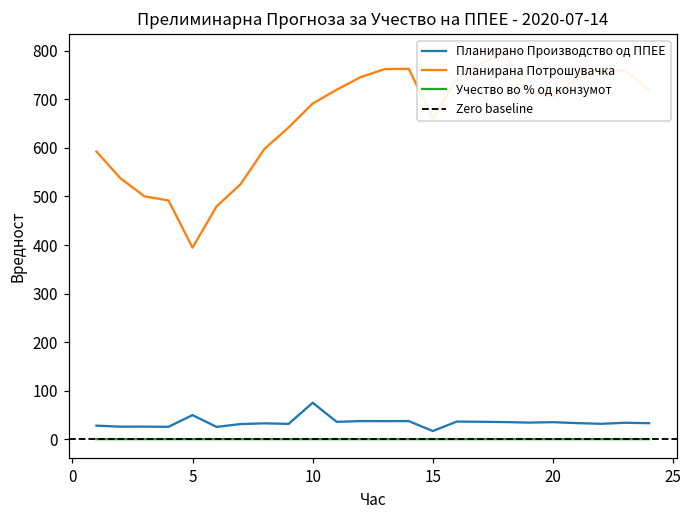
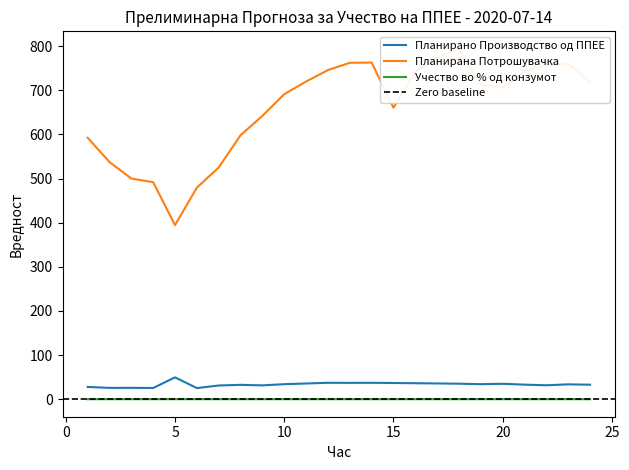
Планирано Производство од ППЕЕ, 10: 80 -> 30
Планирано Производство од ППЕЕ, 15: 20 -> 40
